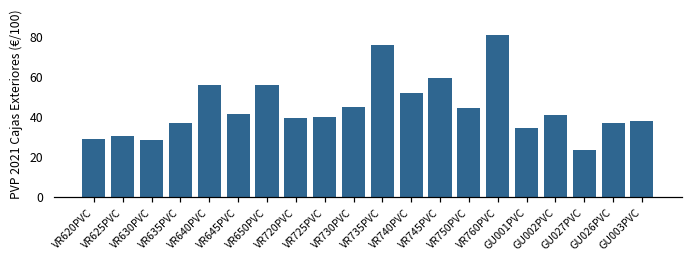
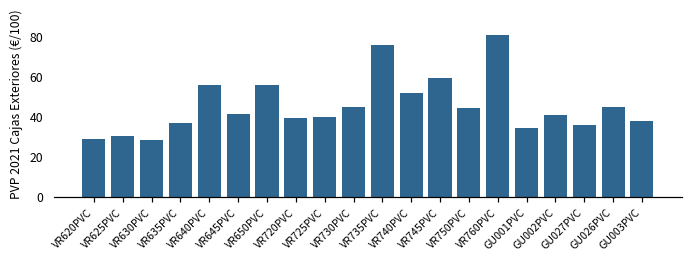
GU027PVC: 24 -> 36
GU026PVC: 37 -> 45
